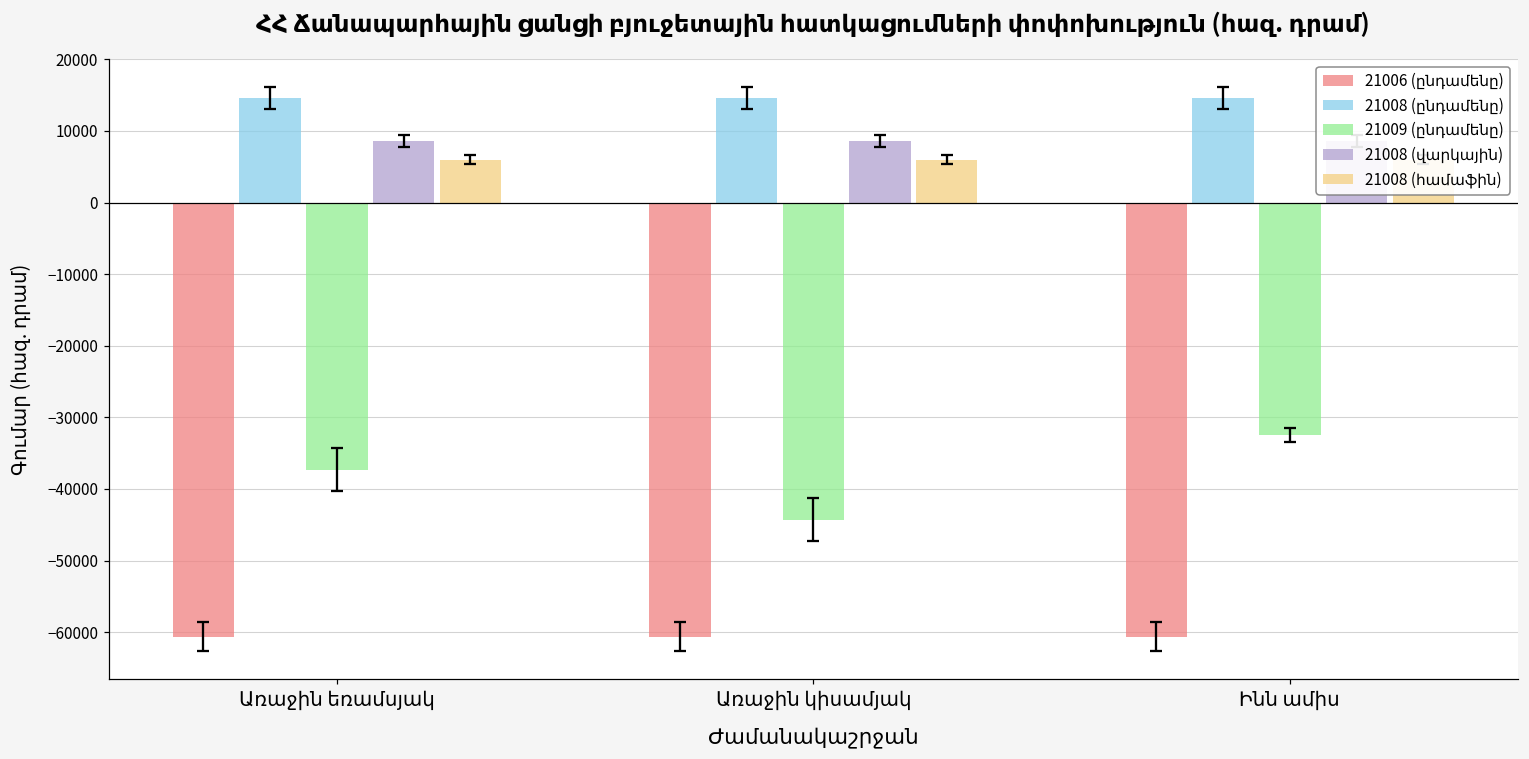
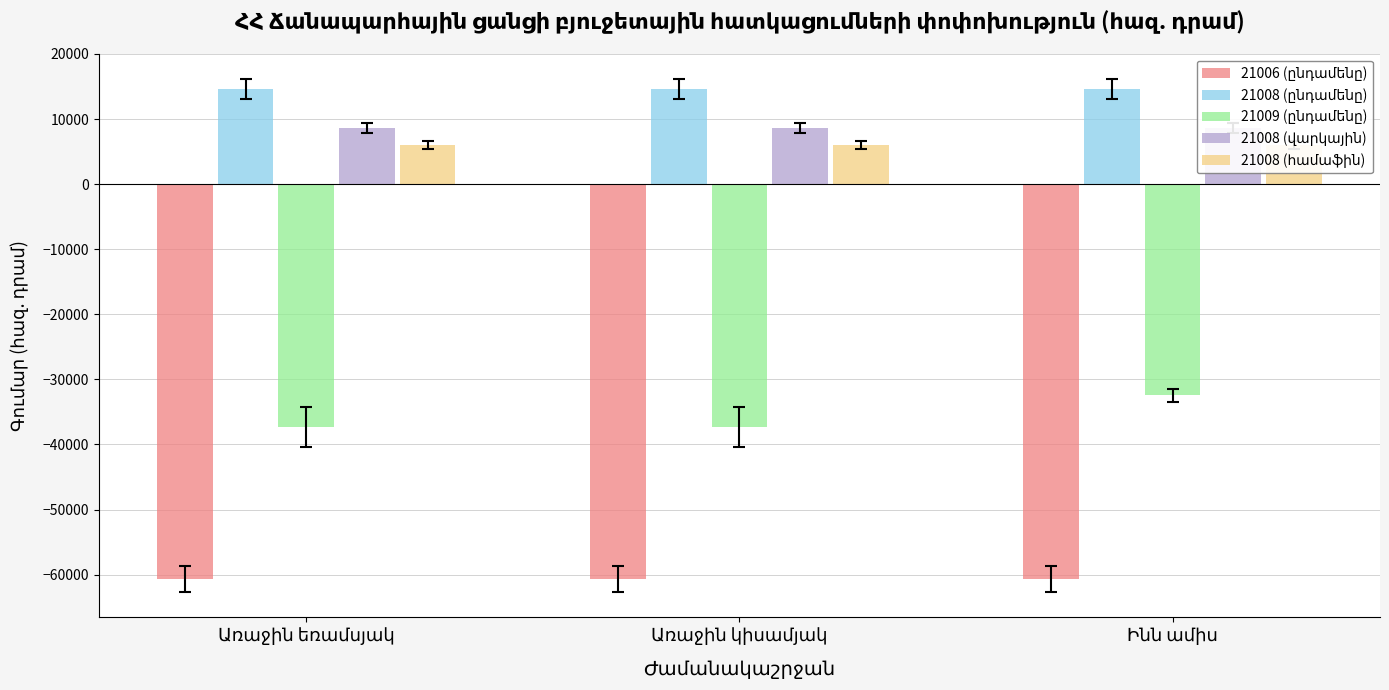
21009 (ընդամենը), Առաջին կիսամյակ: -44000 -> -37000
